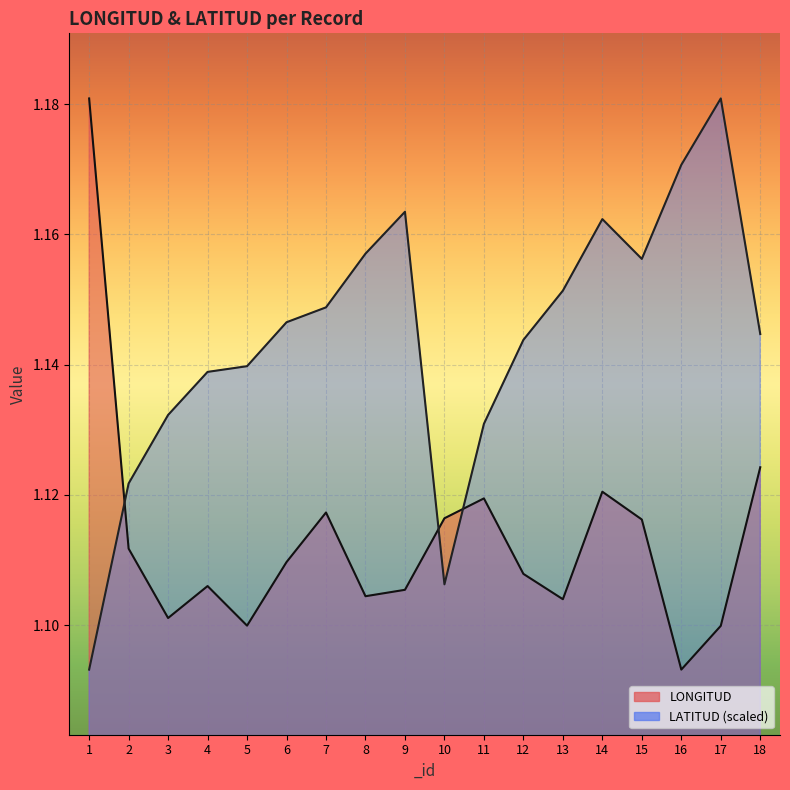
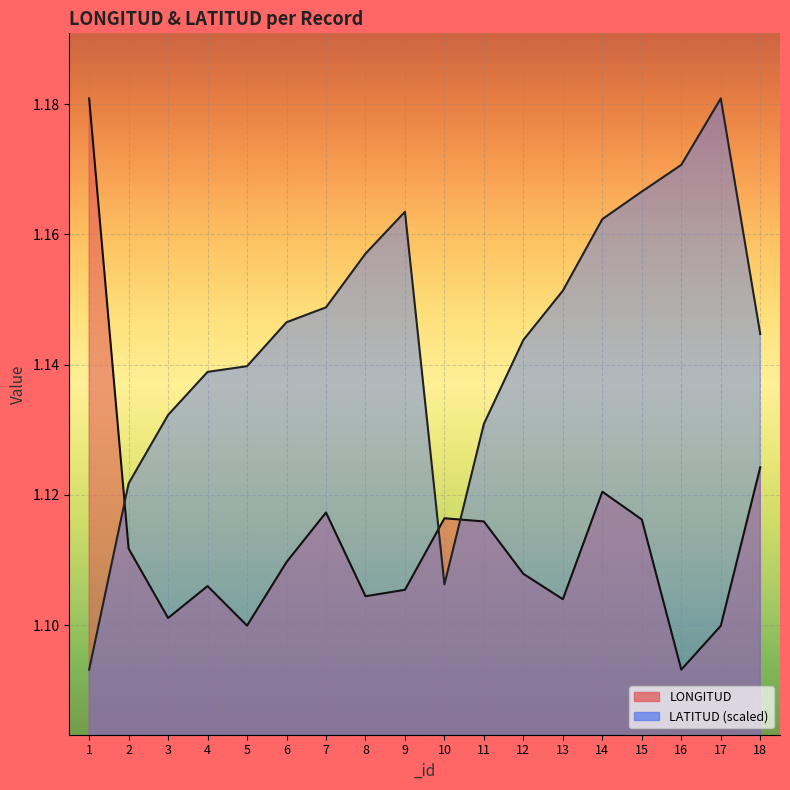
LONGITUD, 11: 1.119 -> 1.116
LATITUD (scaled), 15: 1.156 -> 1.167
